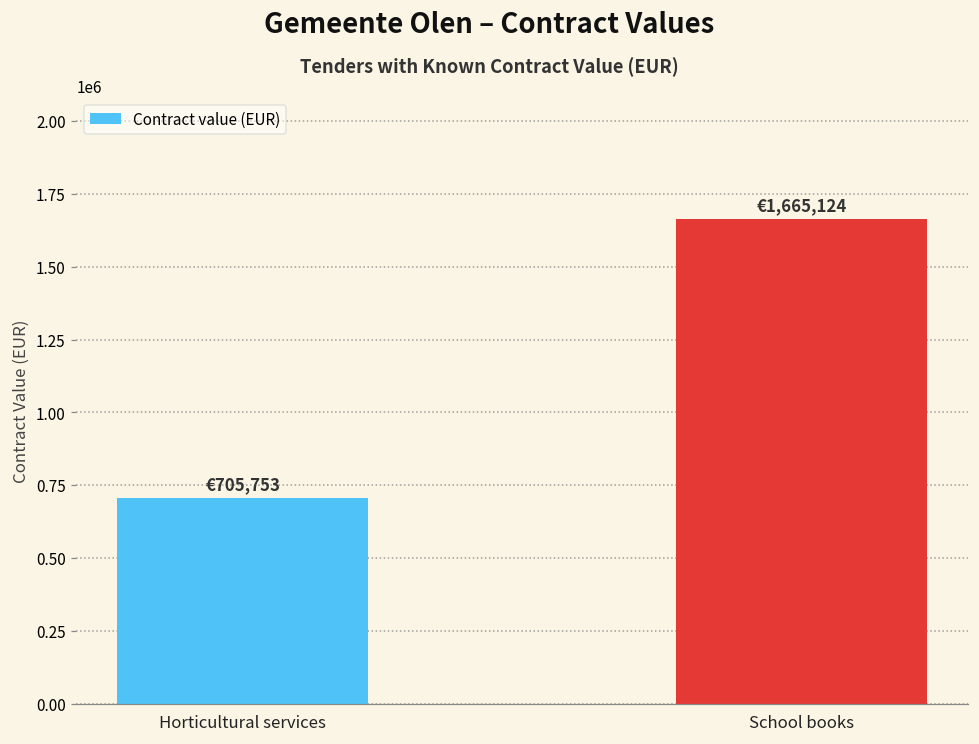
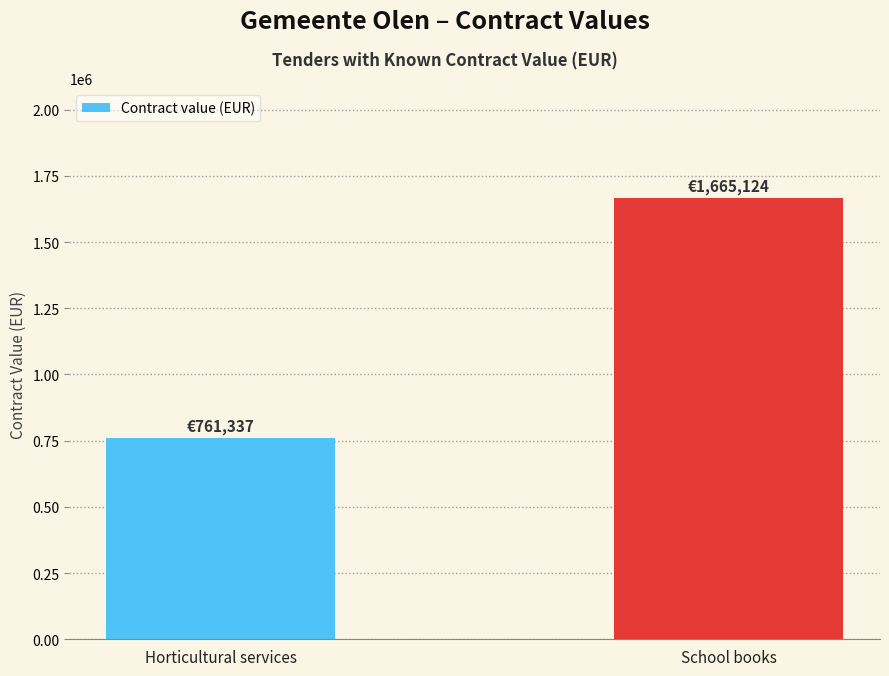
Horticultural services: €705,753 -> €761,337
